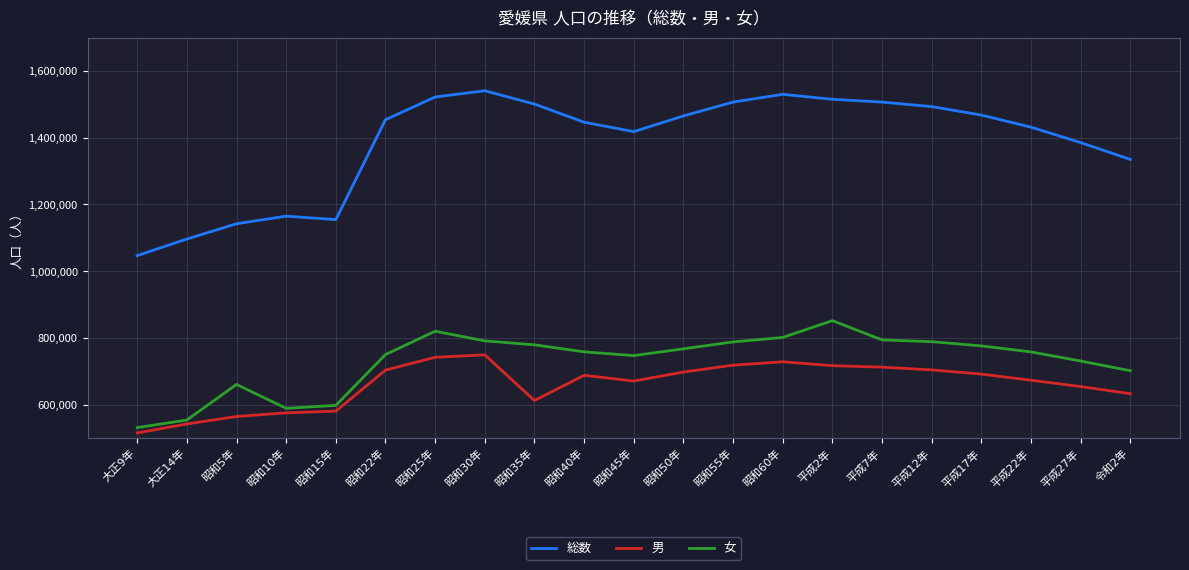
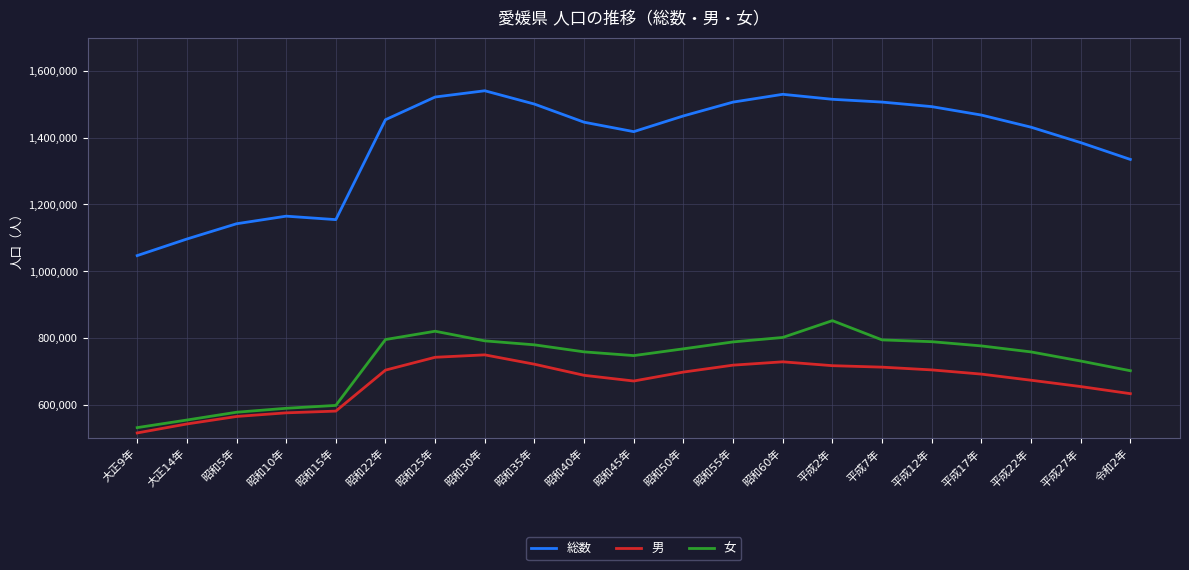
女, 昭和5年: 660,000 -> 580,000
女, 昭和22年: 750,000 -> 800,000
男, 昭和35年: 610,000 -> 720,000
